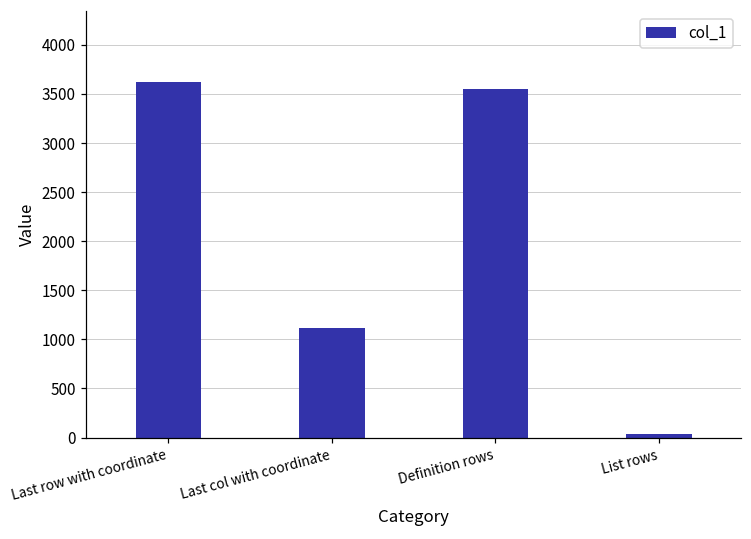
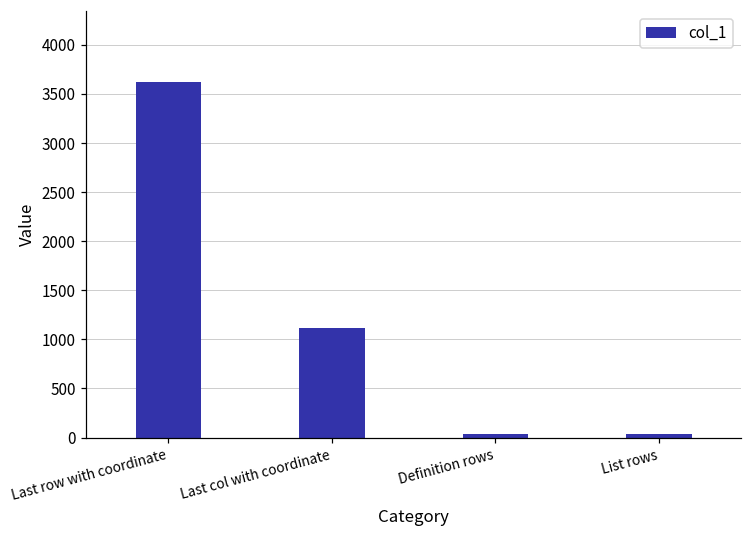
Definition rows: 3600 -> 0
